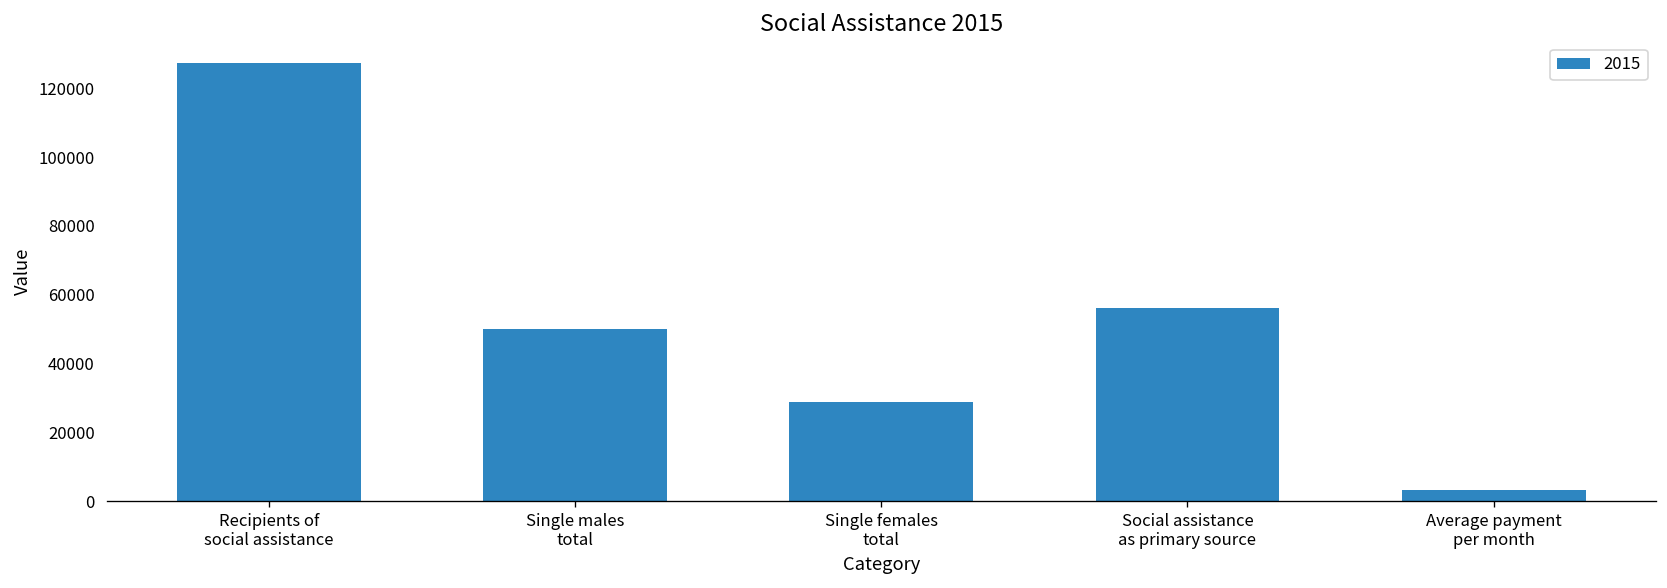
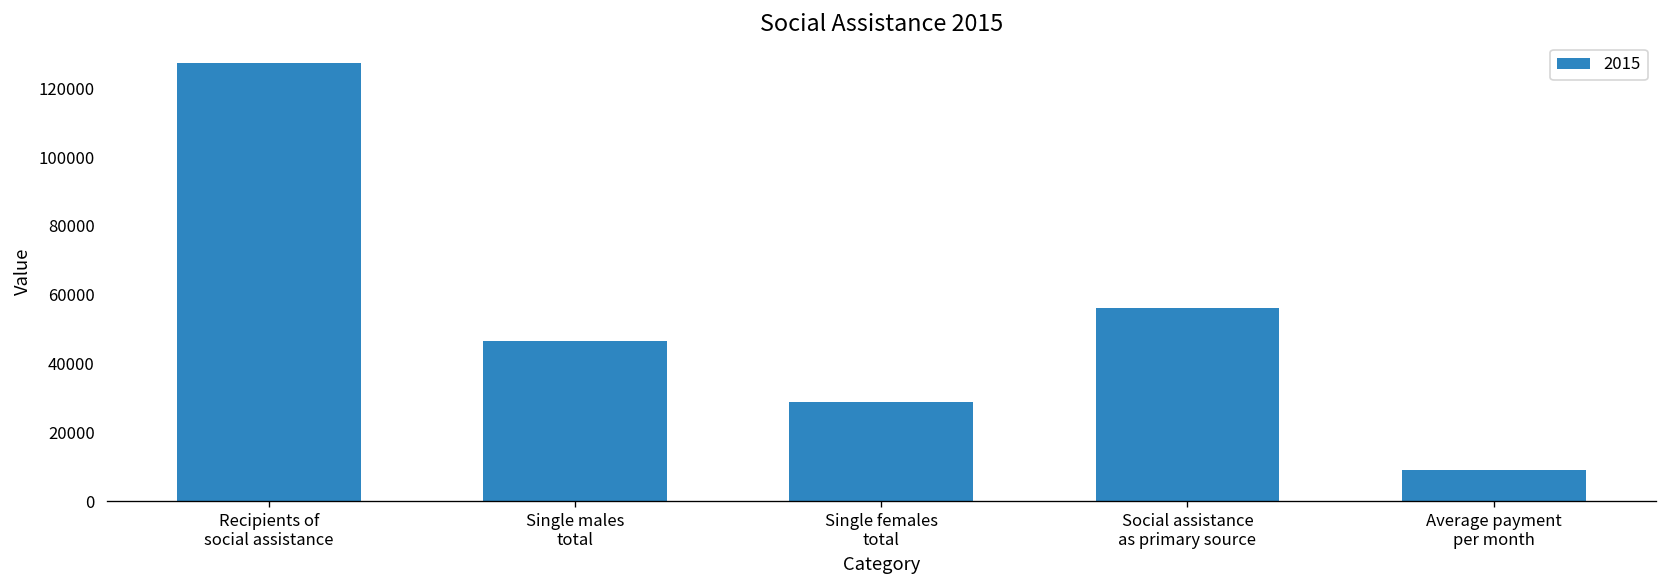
Single males total: 50000 -> 47000
Average payment per month: 3000 -> 9000
